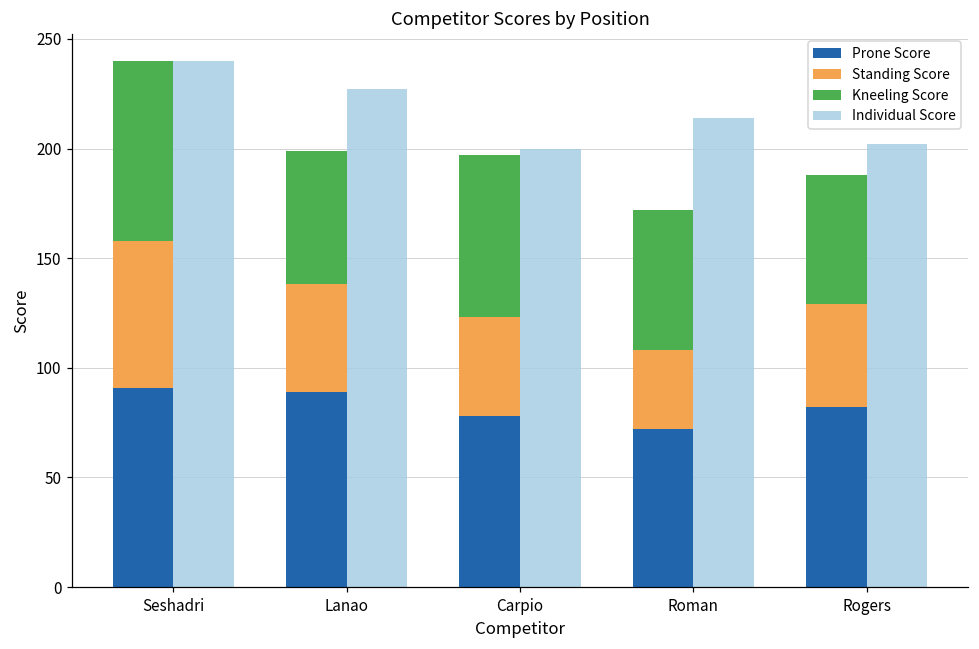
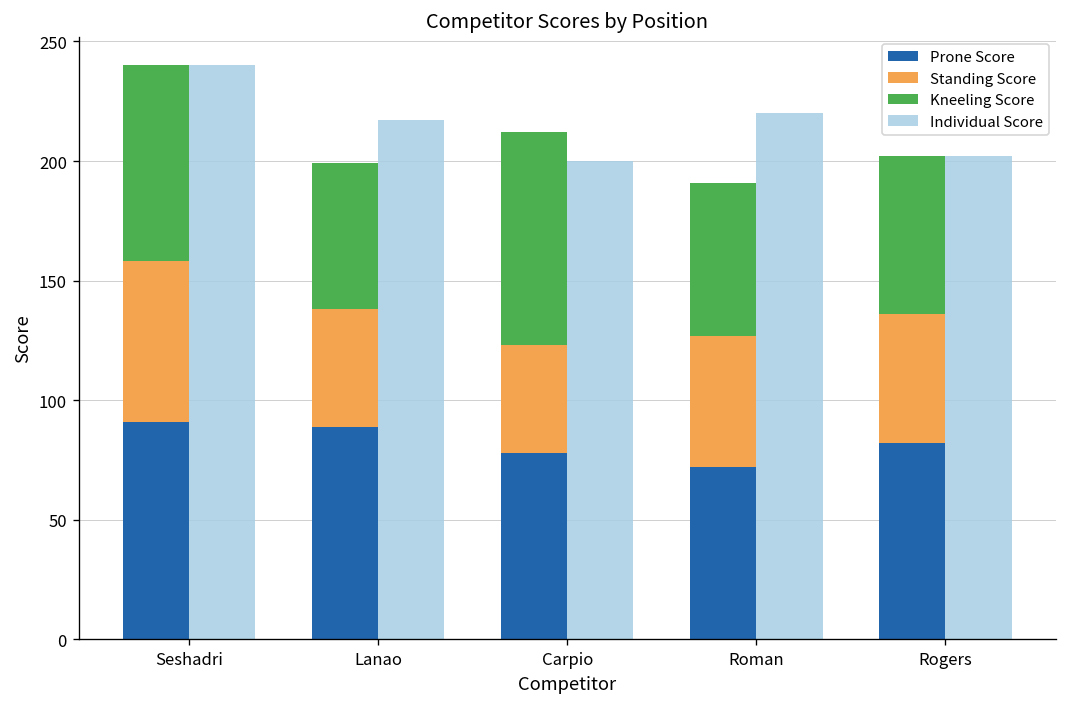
Individual Score, Lanao: 227 -> 217
Kneeling Score, Carpio: 74 -> 89
Standing Score, Roman: 36 -> 55
Individual Score, Roman: 214 -> 220
Standing Score, Rogers: 47 -> 54
Kneeling Score, Rogers: 59 -> 66
